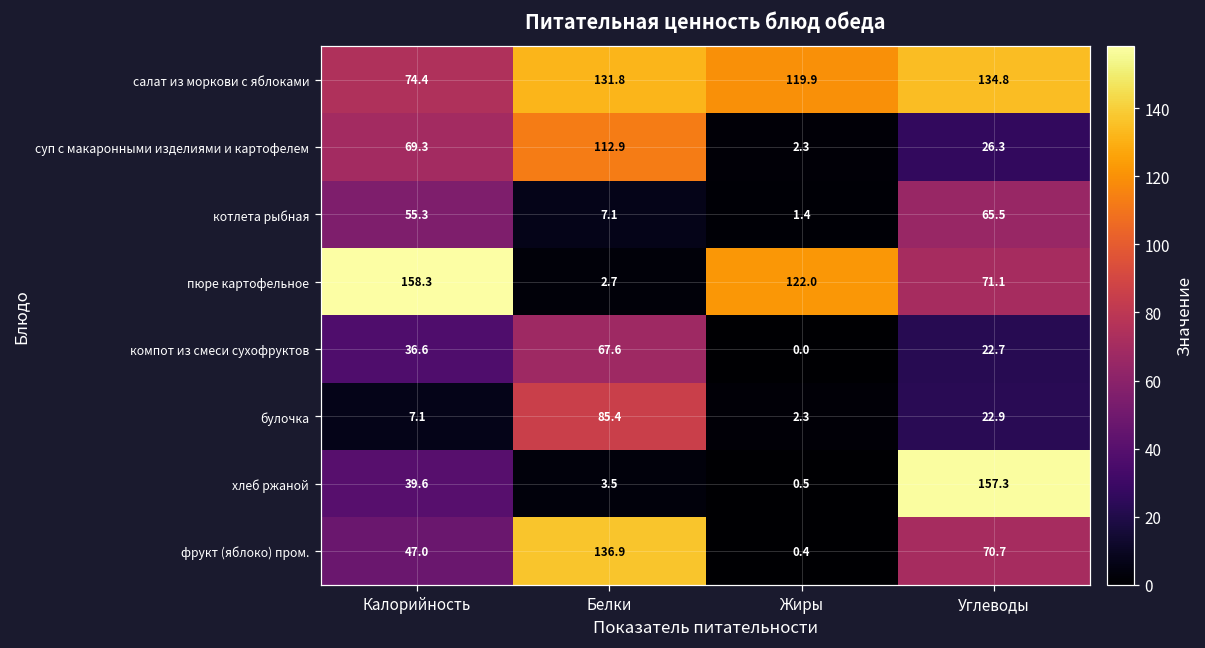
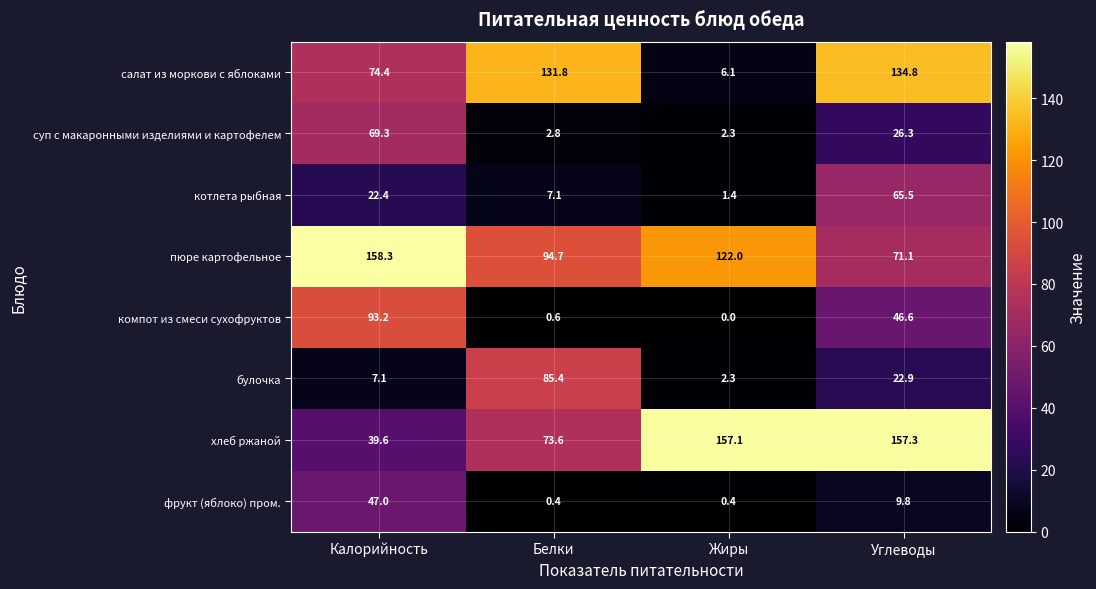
салат из моркови с яблоками, Жиры: 119.9 -> 6.1
суп с макаронными изделиями и картофелем, Белки: 112.9 -> 2.8
котлета рыбная, Калорийность: 55.3 -> 22.4
пюре картофельное, Белки: 2.7 -> 94.7
компот из смеси сухофруктов, Калорийность: 36.6 -> 93.2
компот из смеси сухофруктов, Белки: 67.6 -> 0.6
компот из смеси сухофруктов, Углеводы: 22.7 -> 46.6
хлеб ржаной, Белки: 3.5 -> 73.6
хлеб ржаной, Жиры: 0.5 -> 157.1
фрукт (яблоко) пром., Белки: 136.9 -> 0.4
фрукт (яблоко) пром., Углеводы: 70.7 -> 9.8
